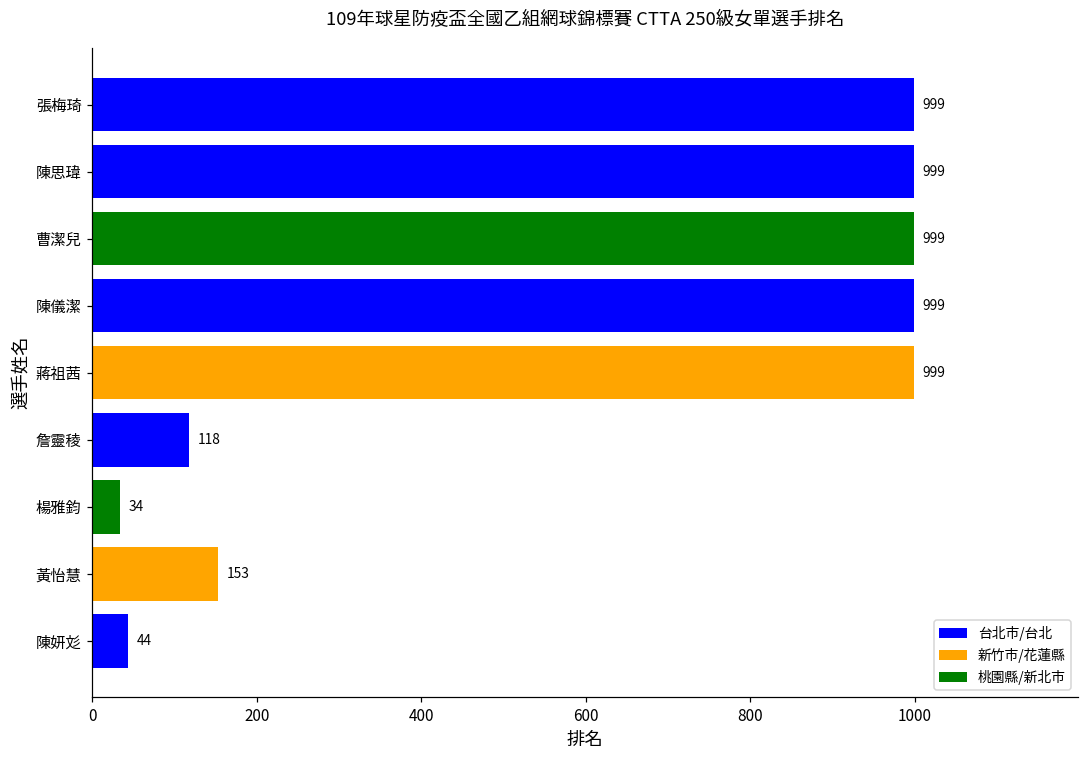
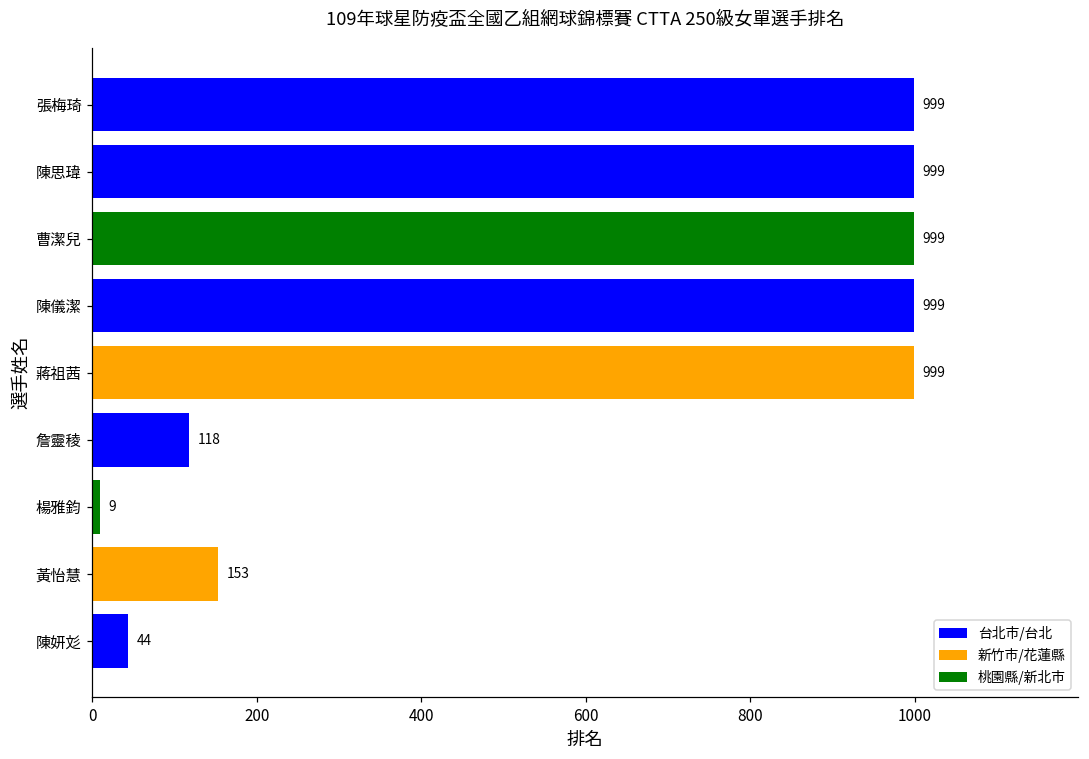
楊雅鈞: 34 -> 9
